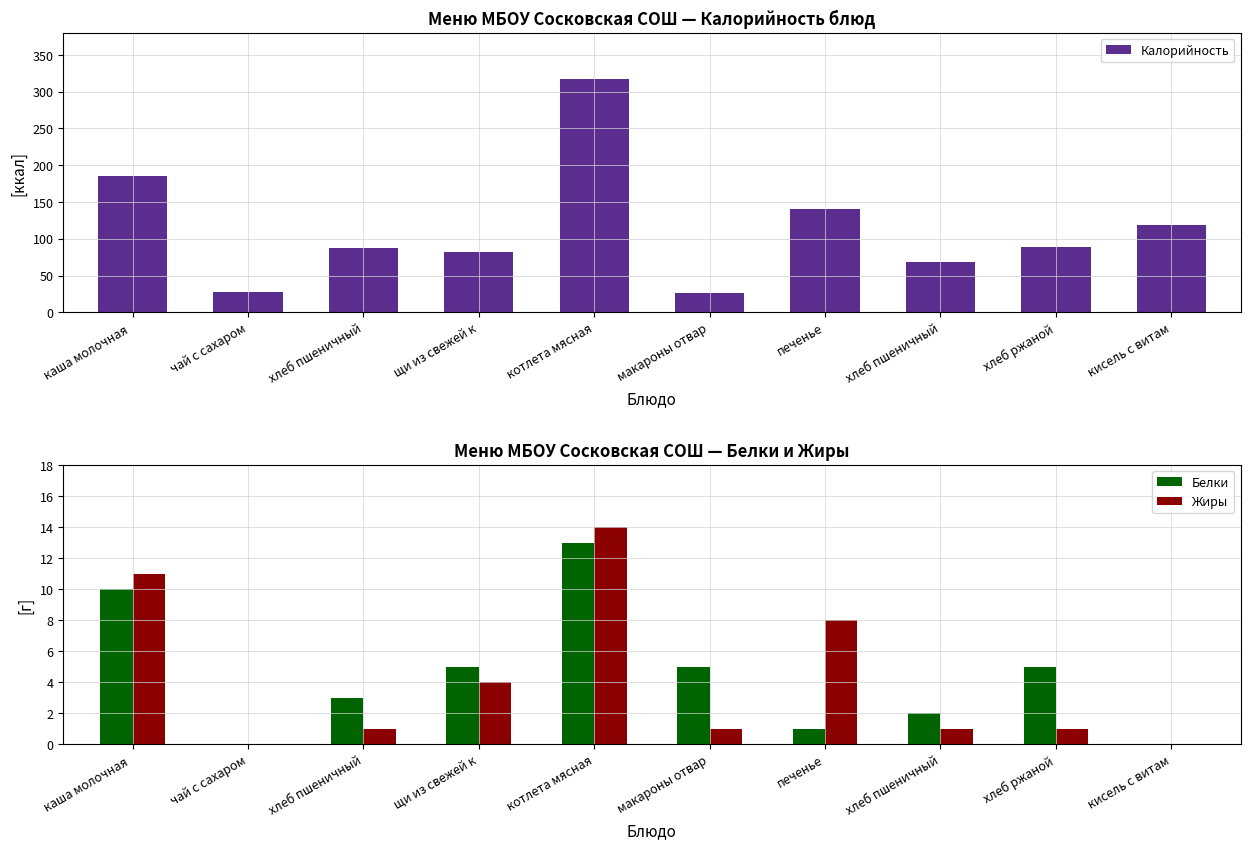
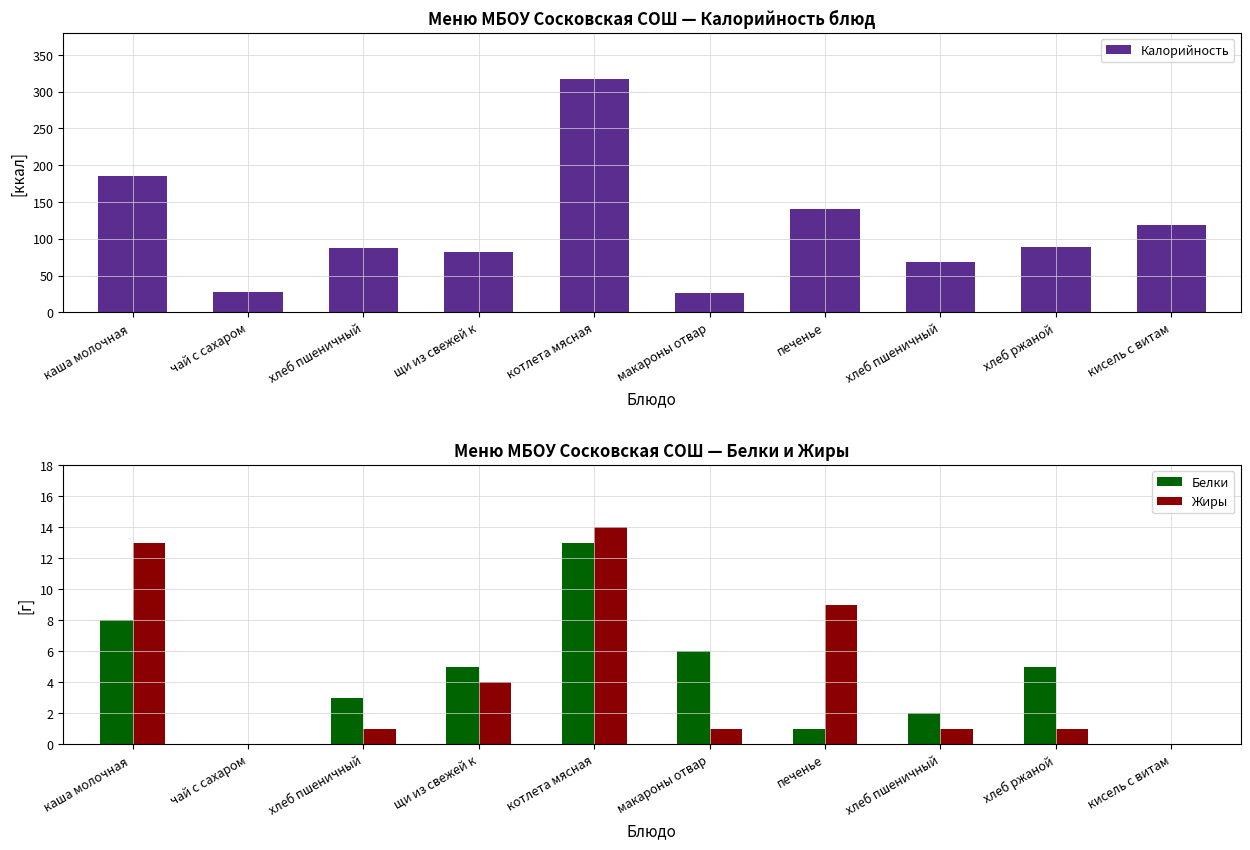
Меню МБОУ Сосковская СОШ — Белки и Жиры, Белки, каша молочная: 10 -> 8
Меню МБОУ Сосковская СОШ — Белки и Жиры, Жиры, каша молочная: 11 -> 13
Меню МБОУ Сосковская СОШ — Белки и Жиры, Белки, макароны отвар: 5 -> 6
Меню МБОУ Сосковская СОШ — Белки и Жиры, Жиры, печенье: 8 -> 9
